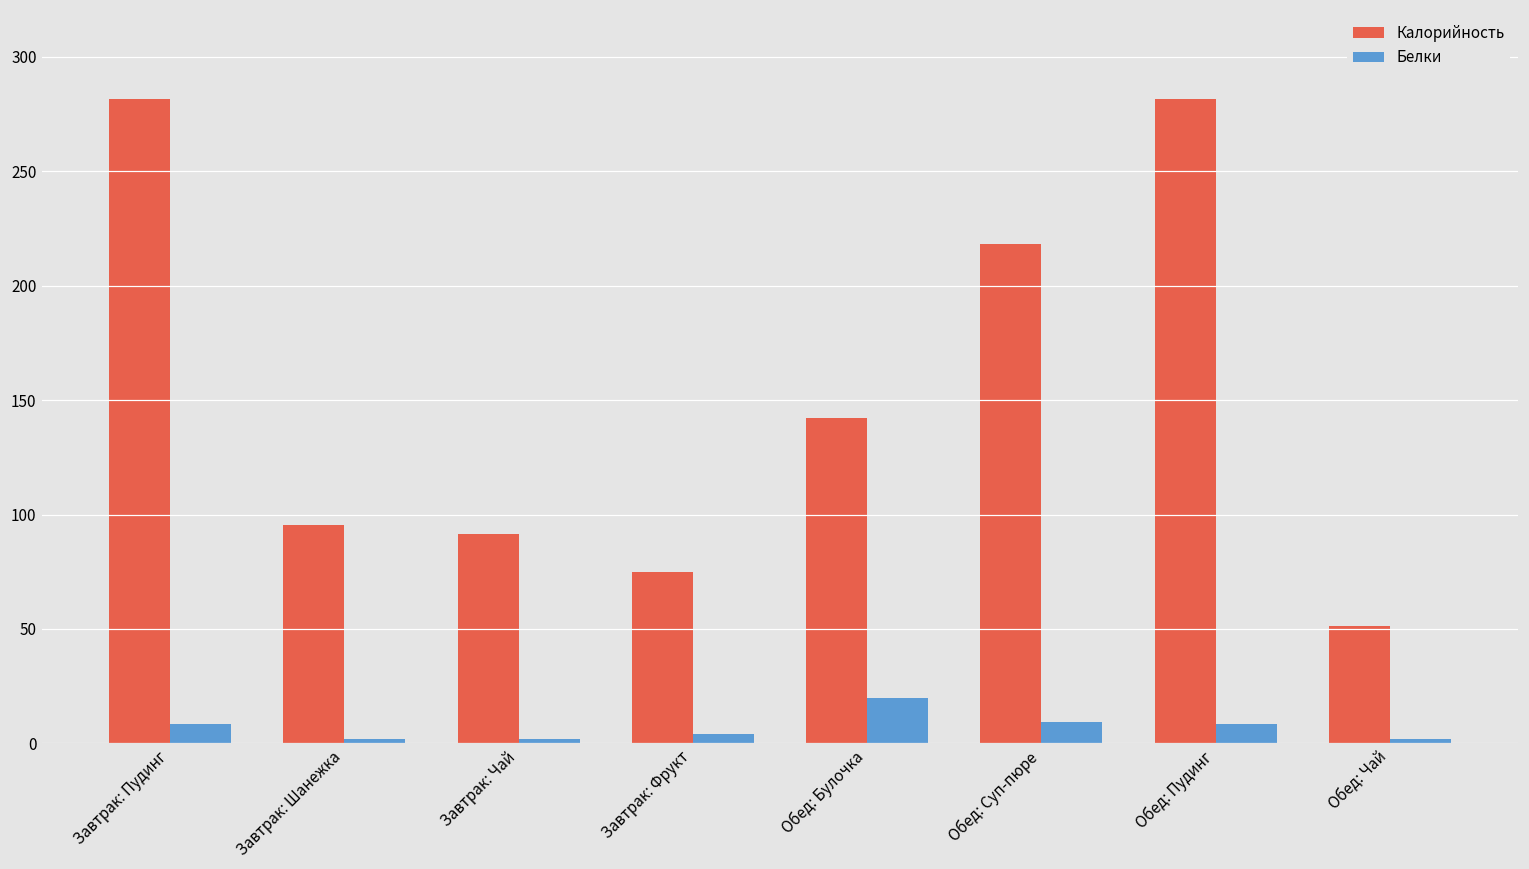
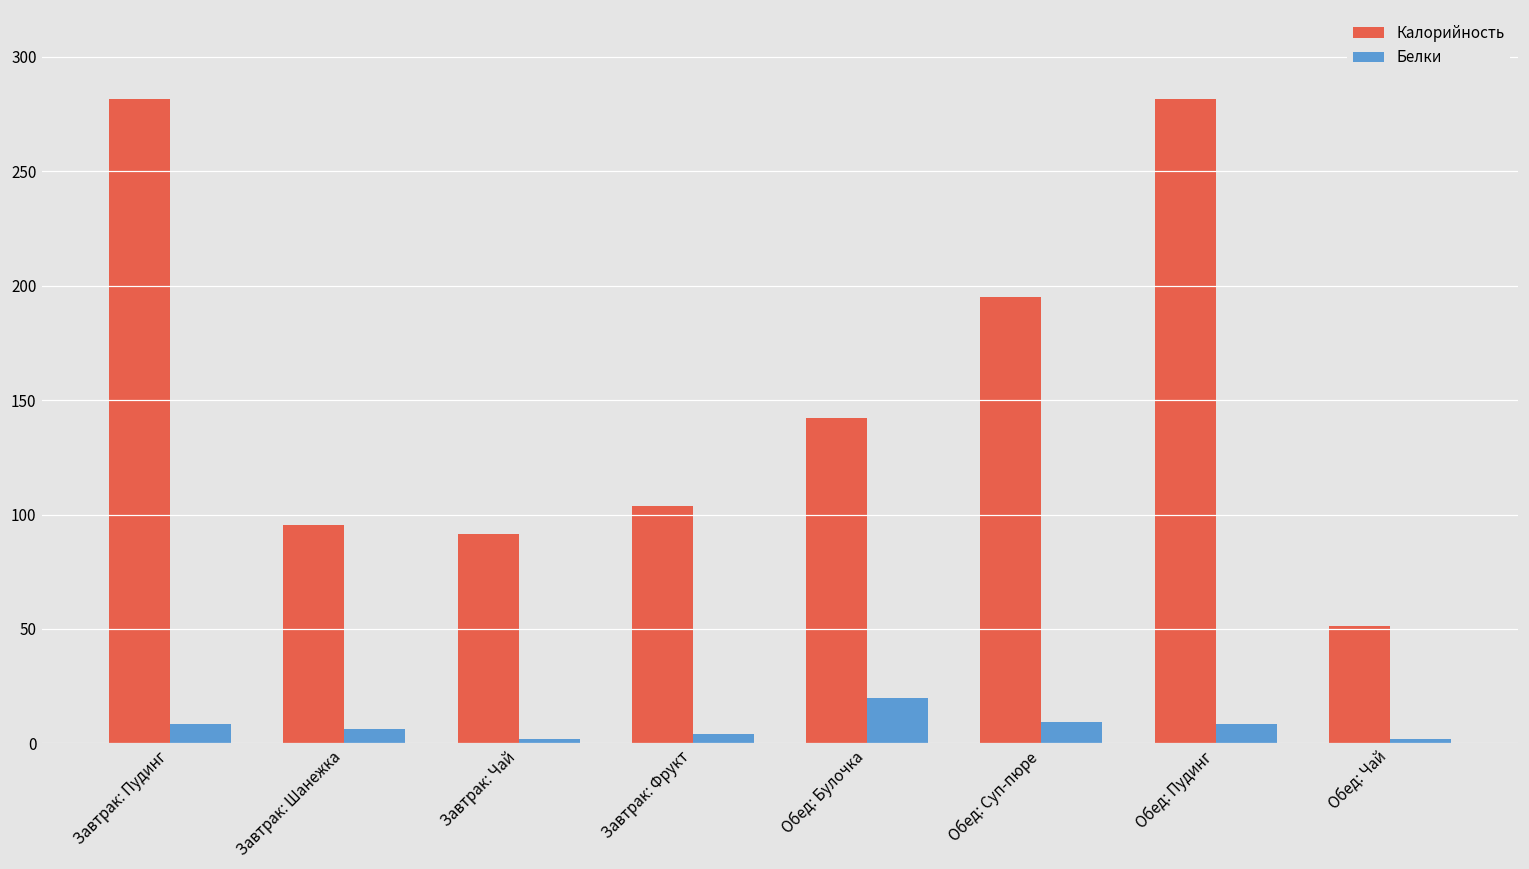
Белки, Завтрак: Шанежка: 2 -> 6
Калорийность, Завтрак: Фрукт: 75 -> 104
Калорийность, Обед: Суп-пюре: 218 -> 195
